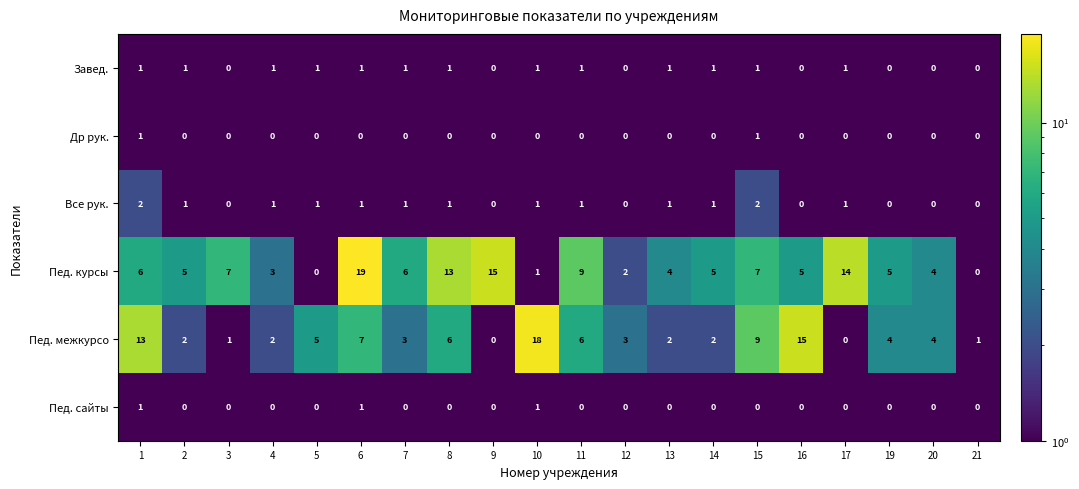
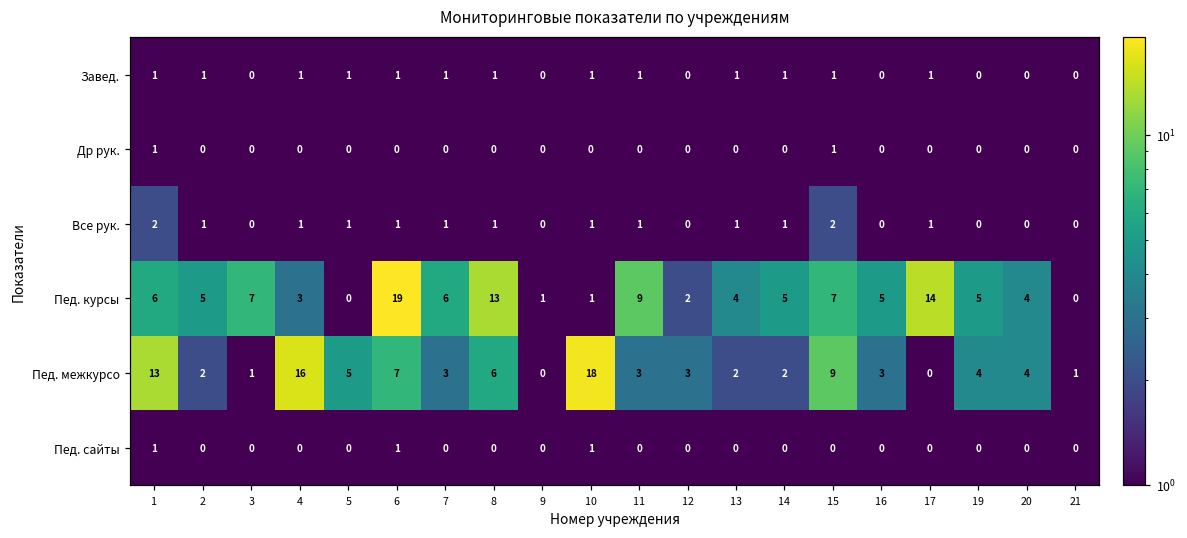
Пед. курсы, 9: 15 -> 1
Пед. межкурсо, 4: 2 -> 16
Пед. межкурсо, 11: 6 -> 3
Пед. межкурсо, 16: 15 -> 3
